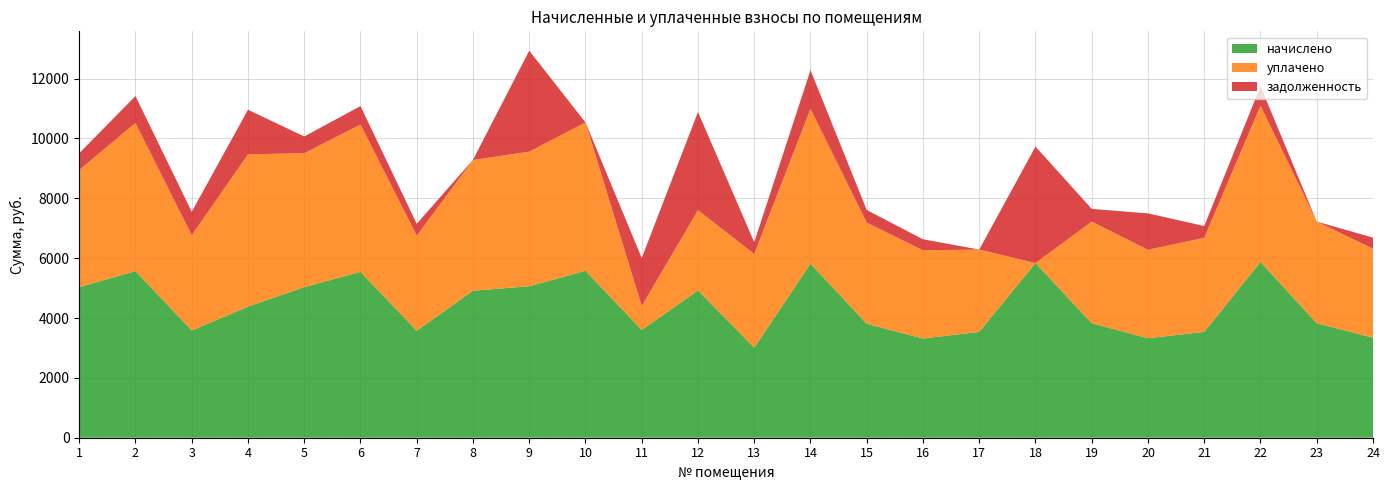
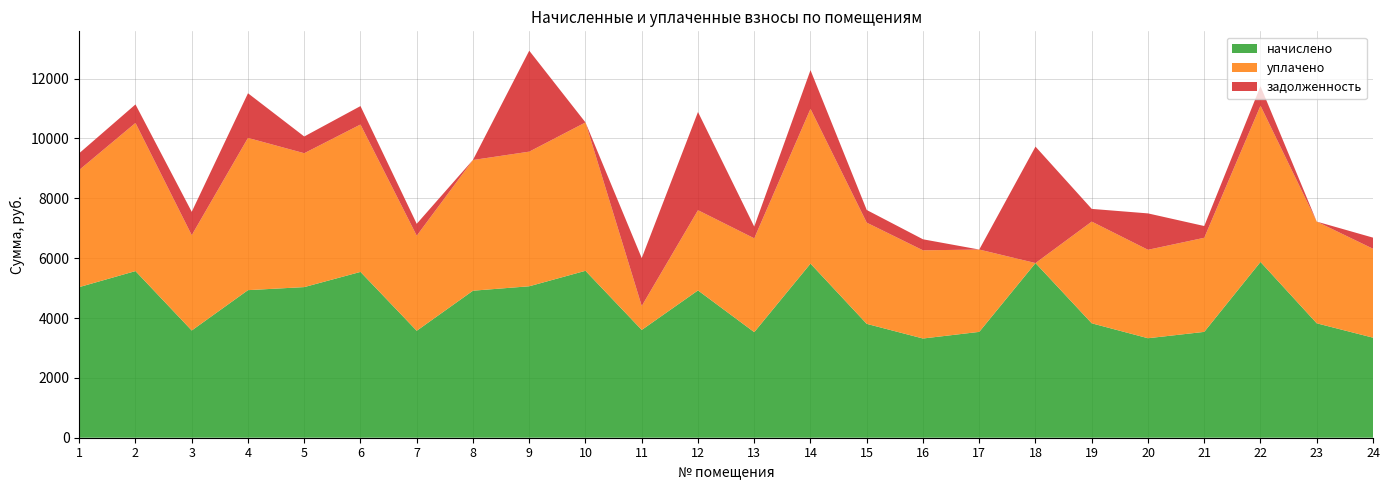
задолженность, 2: 900 -> 600
начислено, 4: 4400 -> 4900
начислено, 13: 3000 -> 3500
